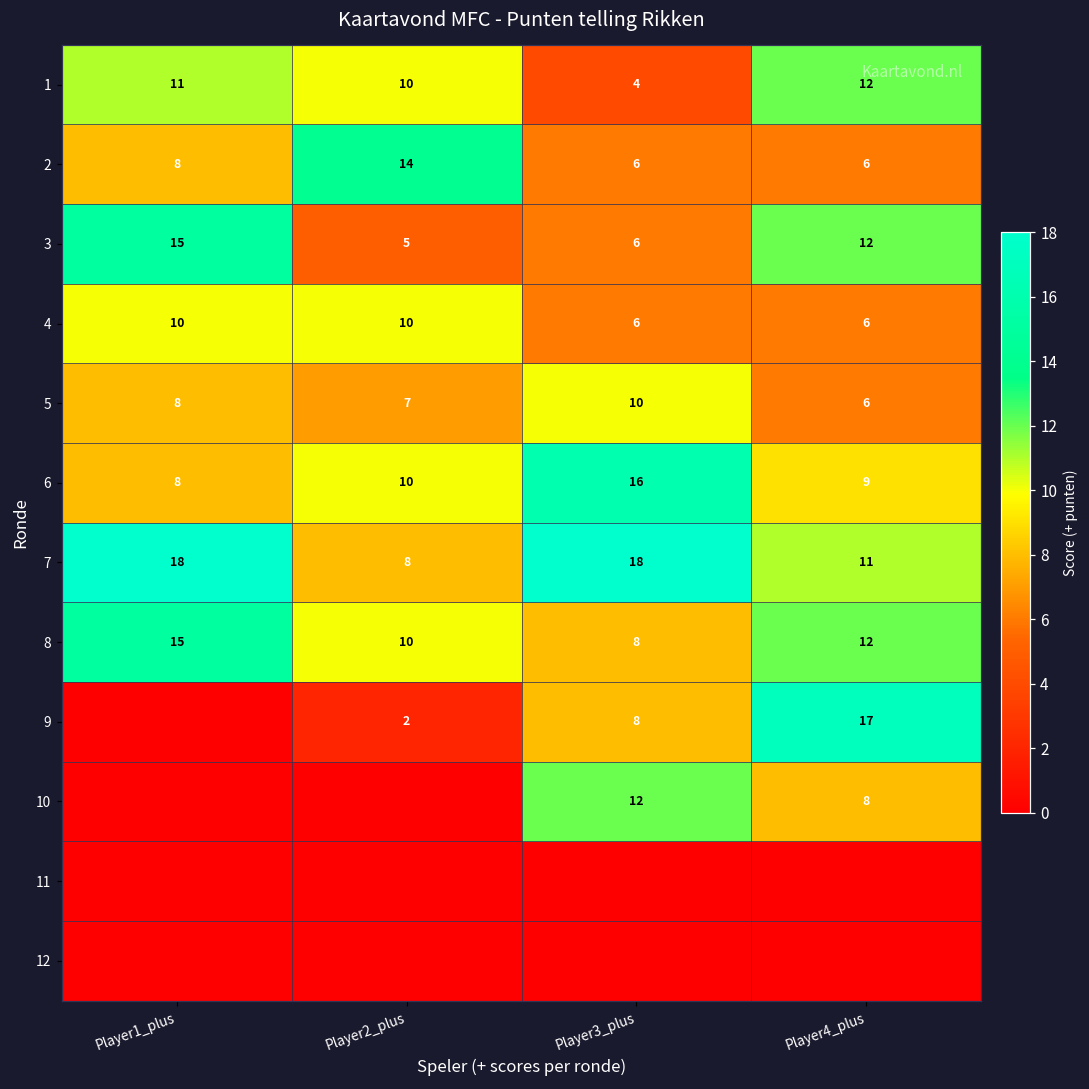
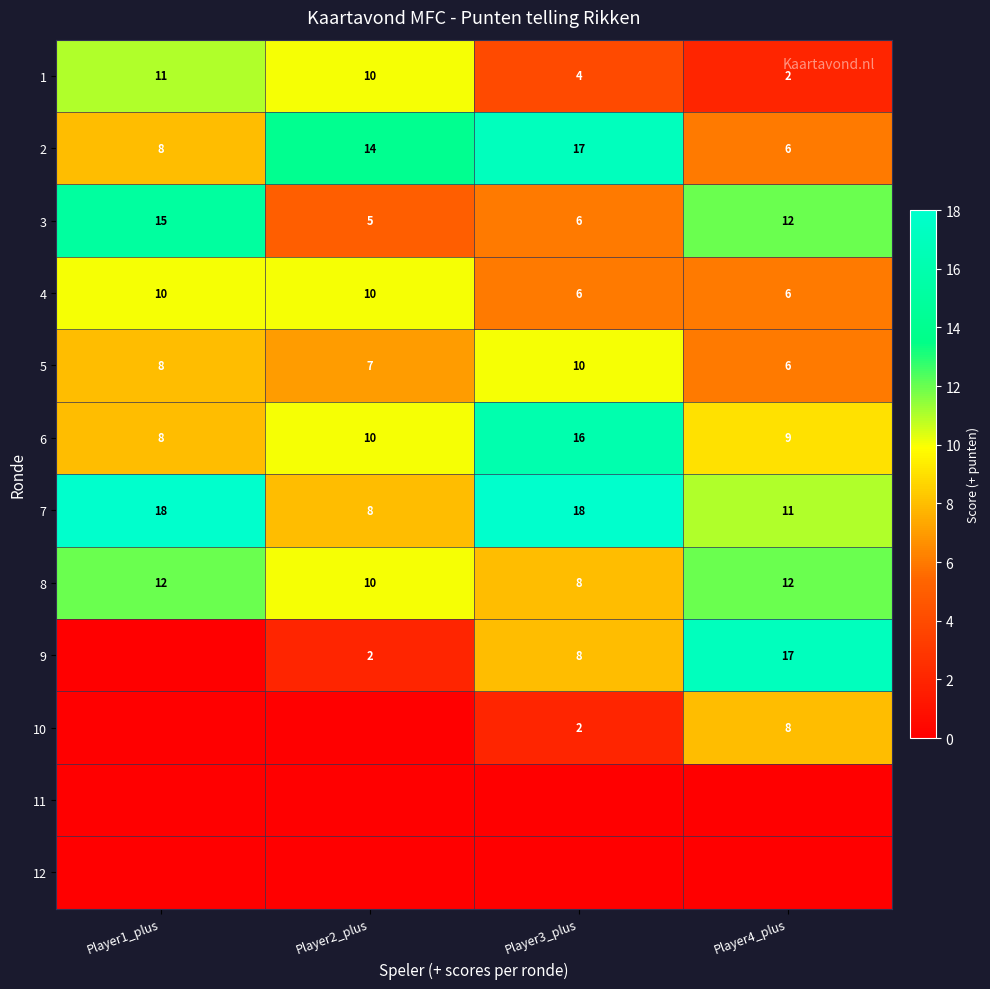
1, Player4_plus: 12 -> 2
2, Player3_plus: 6 -> 17
8, Player1_plus: 15 -> 12
10, Player3_plus: 12 -> 2
